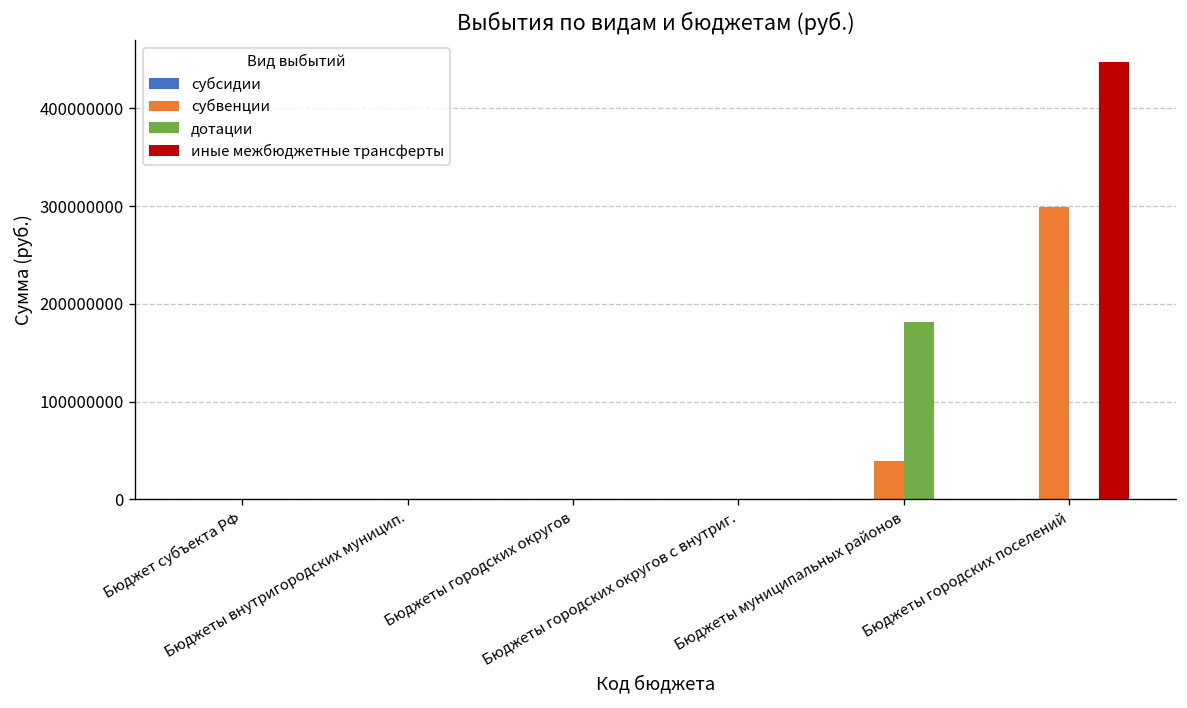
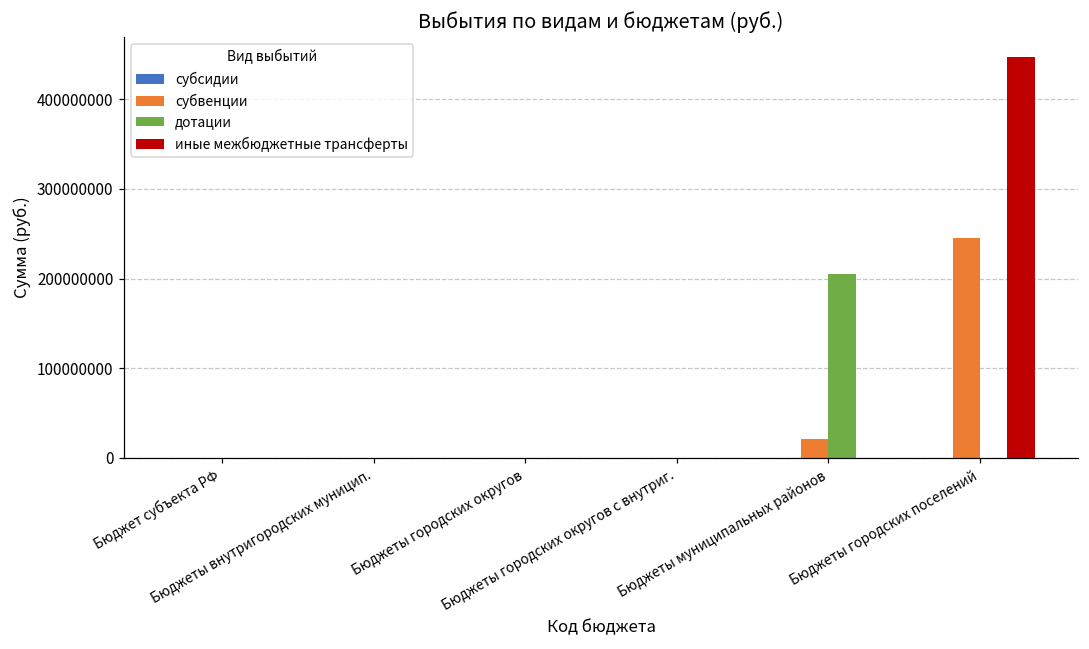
субвенции, Бюджеты муниципальных районов: 40000000 -> 20000000
дотации, Бюджеты муниципальных районов: 180000000 -> 200000000
субвенции, Бюджеты городских поселений: 300000000 -> 250000000
